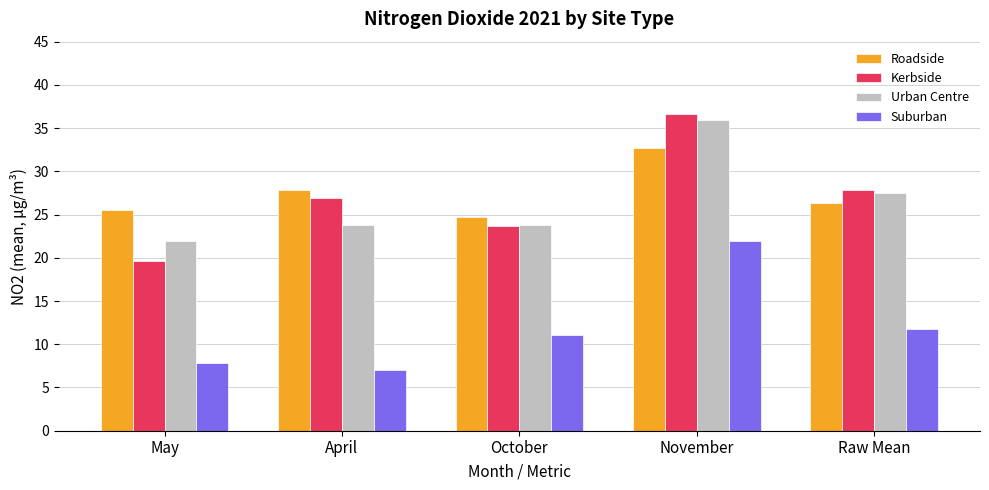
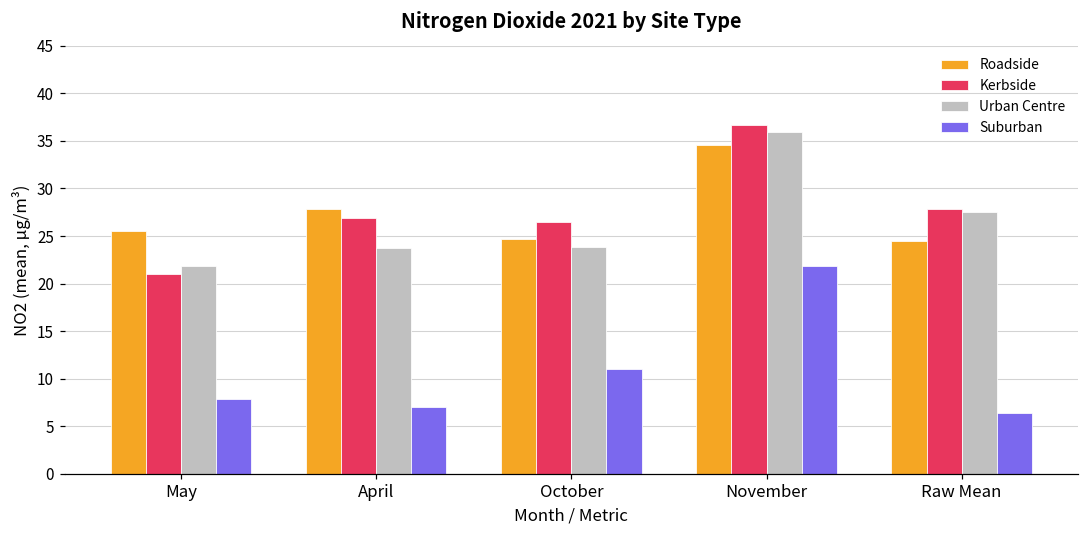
Kerbside, May: 20 -> 21
Kerbside, October: 24 -> 26
Roadside, November: 33 -> 35
Roadside, Raw Mean: 26 -> 25
Suburban, Raw Mean: 12 -> 6
